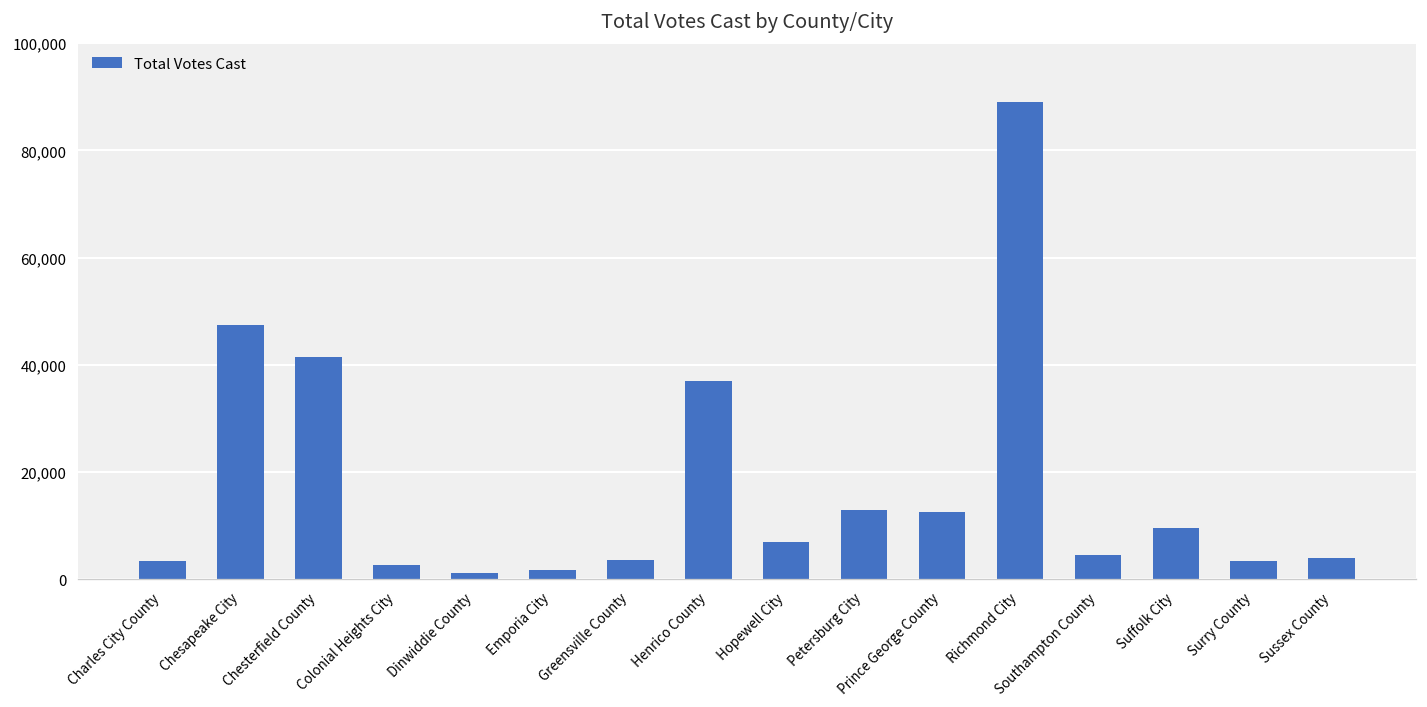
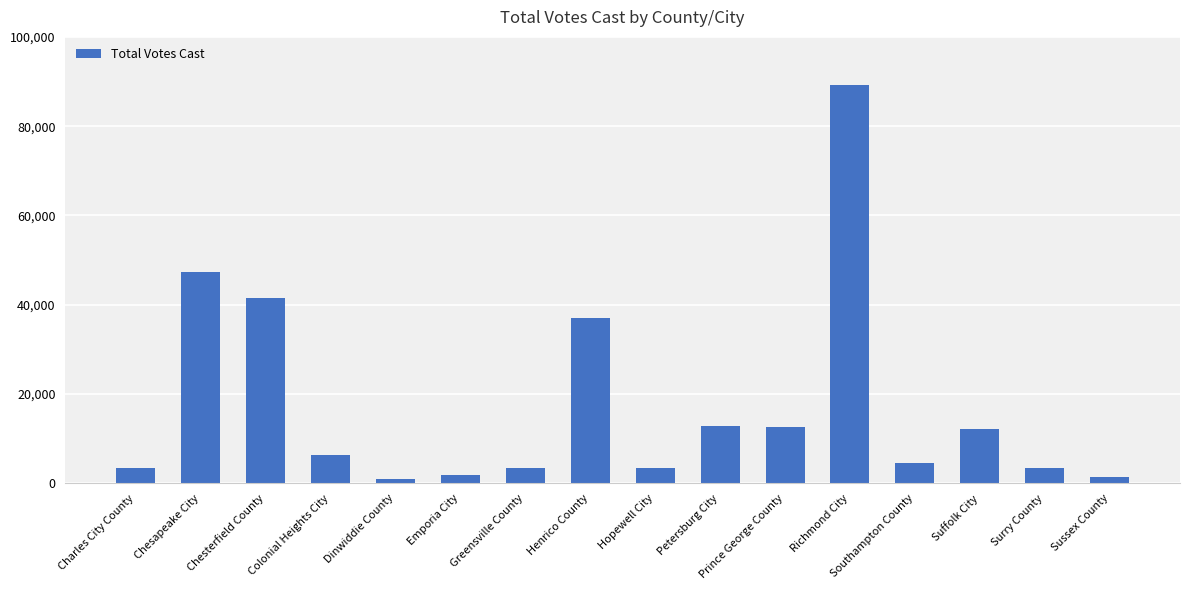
Colonial Heights City: 3,000 -> 6,000
Hopewell City: 7,000 -> 3,000
Suffolk City: 9,000 -> 12,000
Sussex County: 4,000 -> 1,000
